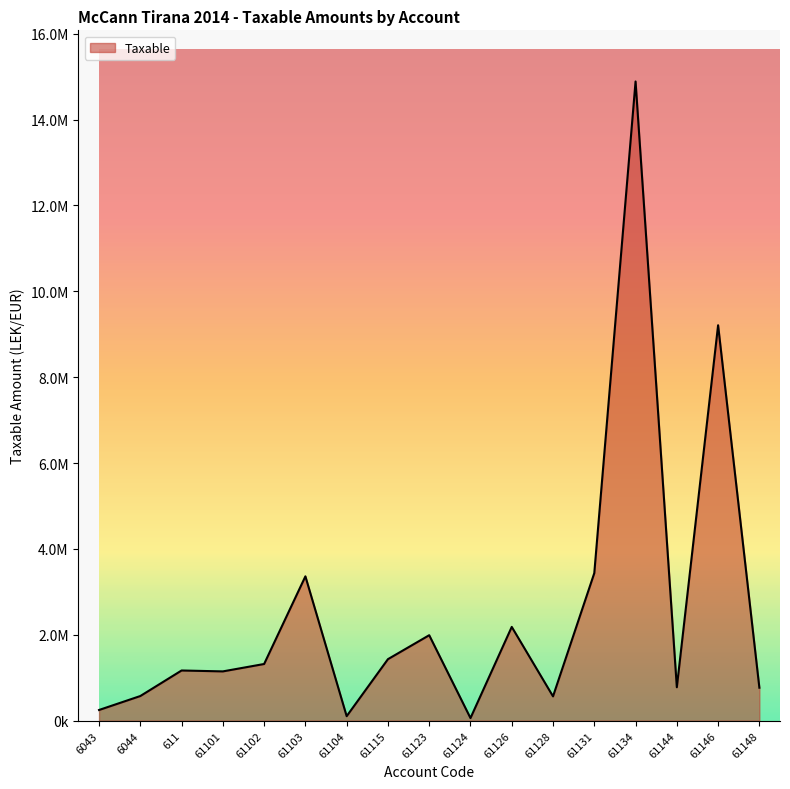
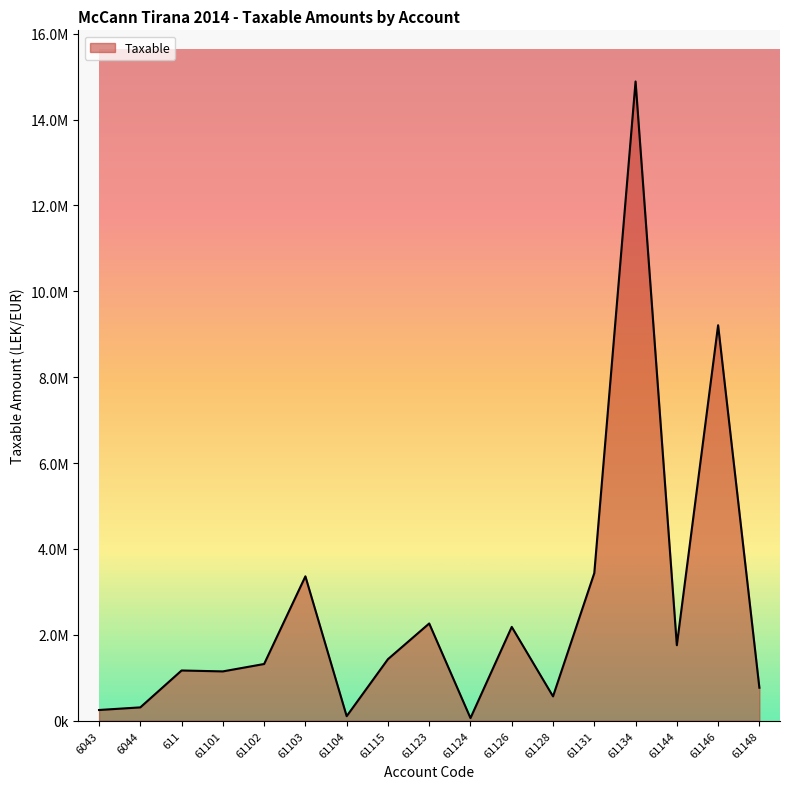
6044: 600000 -> 300000
61123: 2000000 -> 2300000
61144: 800000 -> 1800000
